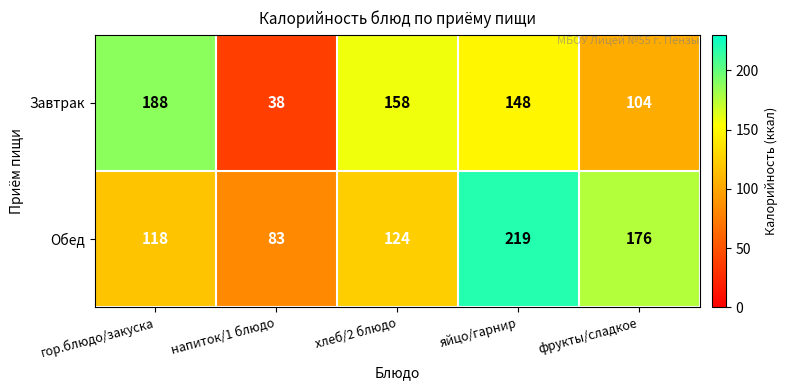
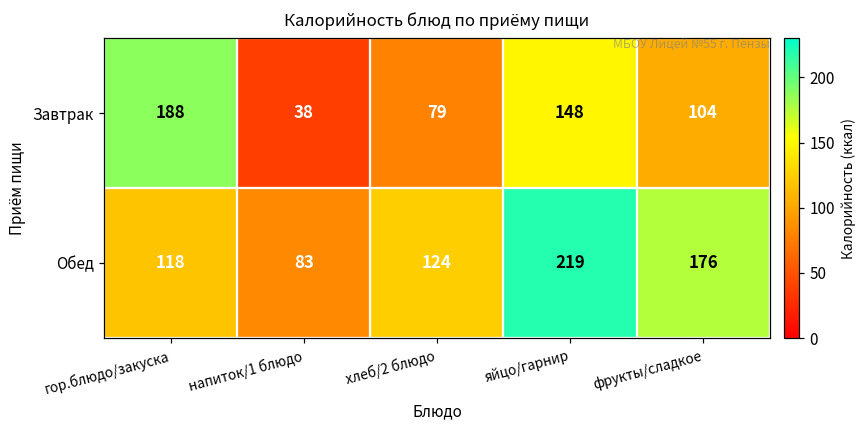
Завтрак, хлеб/2 блюдо: 158 -> 79
